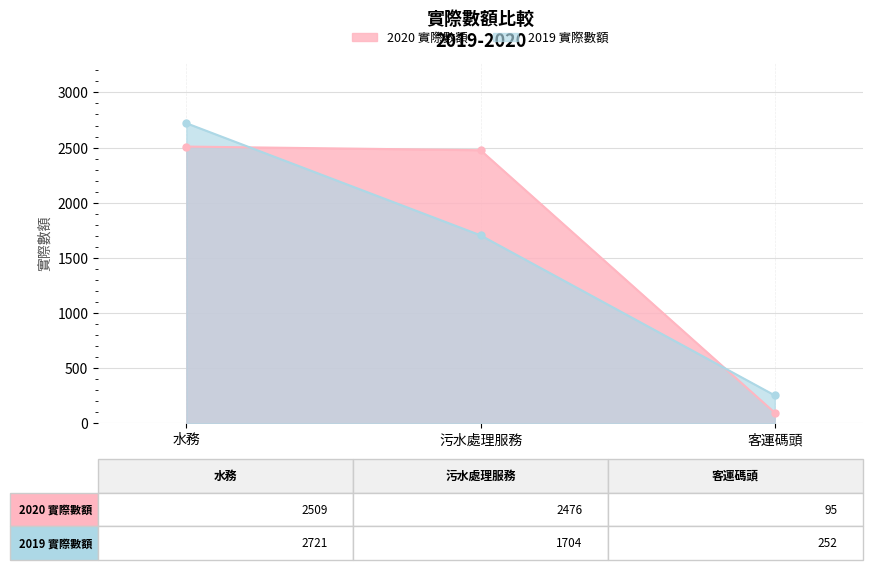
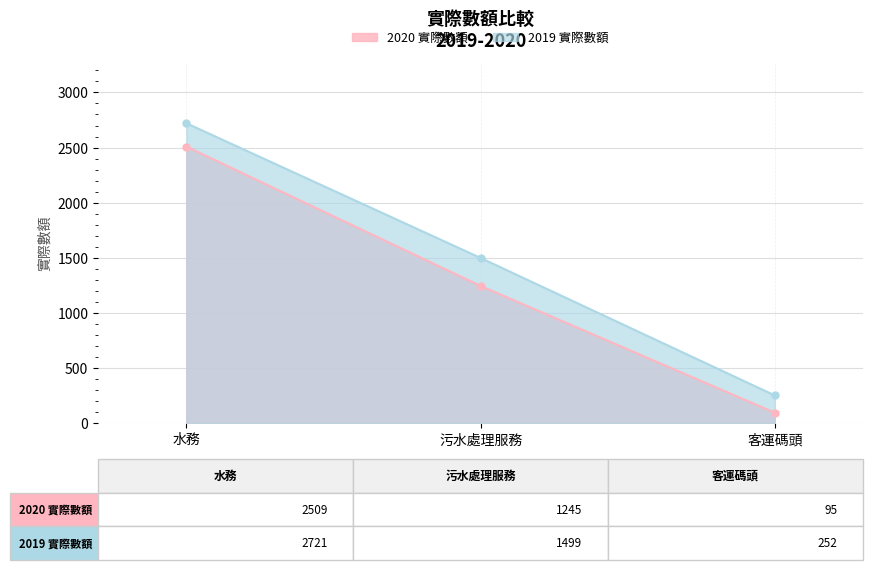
2020 實際數額, 污水處理服務: 2476 -> 1245
2019 實際數額, 污水處理服務: 1704 -> 1499
